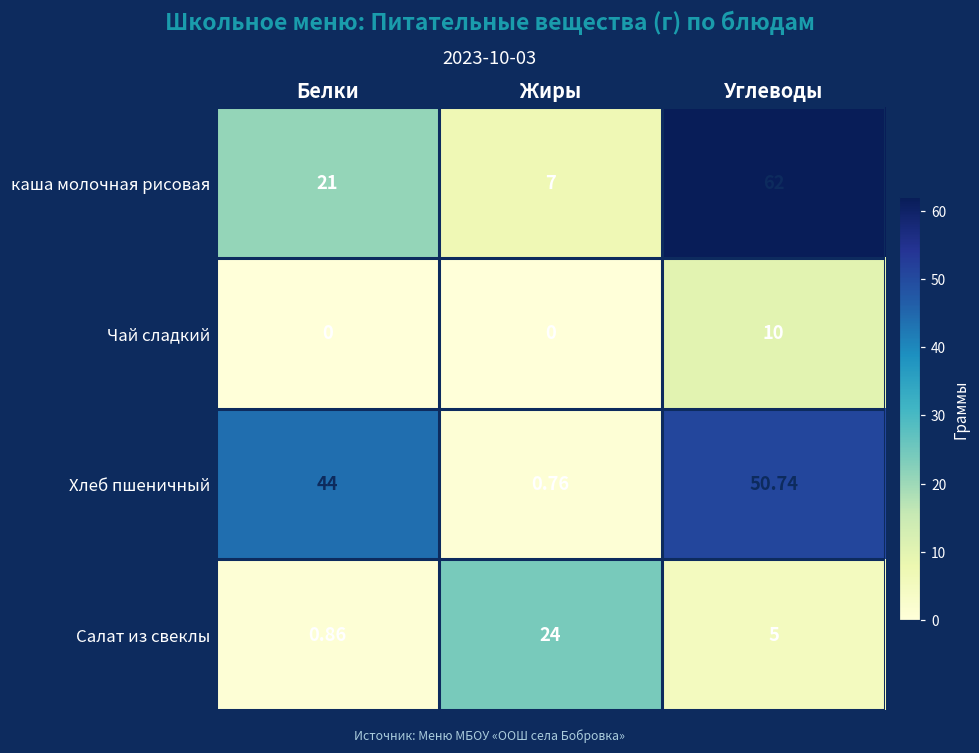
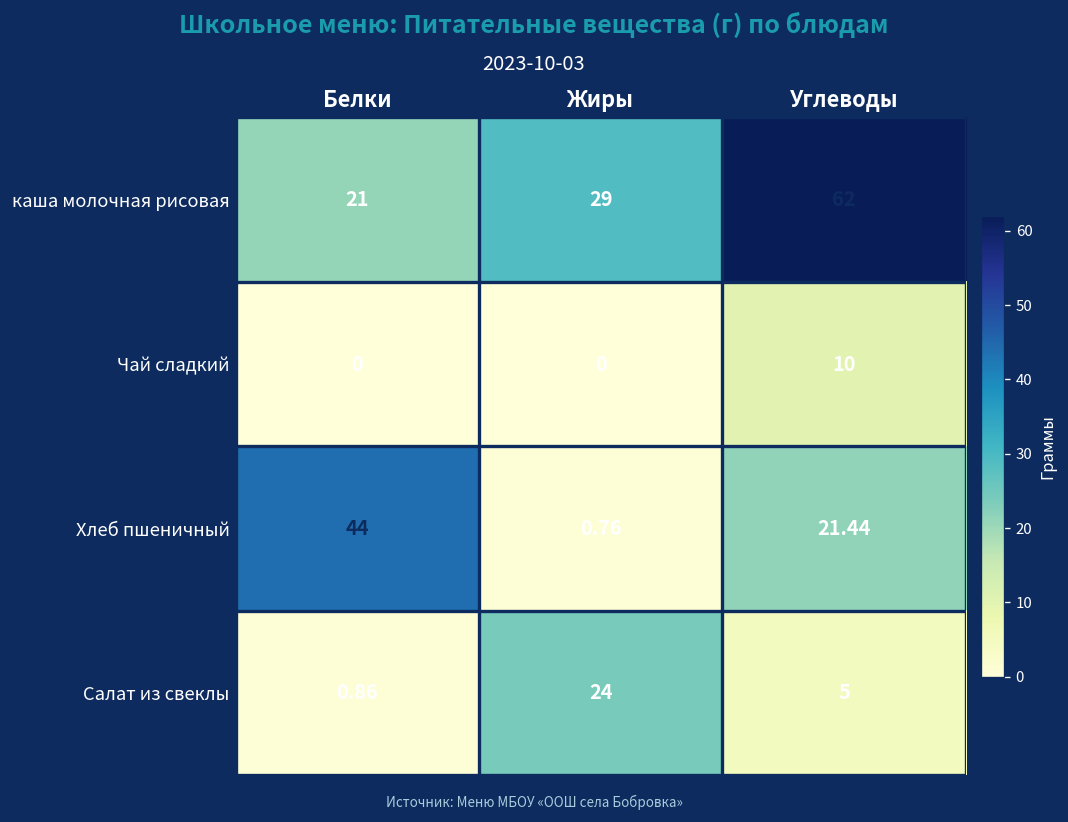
каша молочная рисовая, Жиры: 7 -> 29
Хлеб пшеничный, Углеводы: 50.74 -> 21.44
